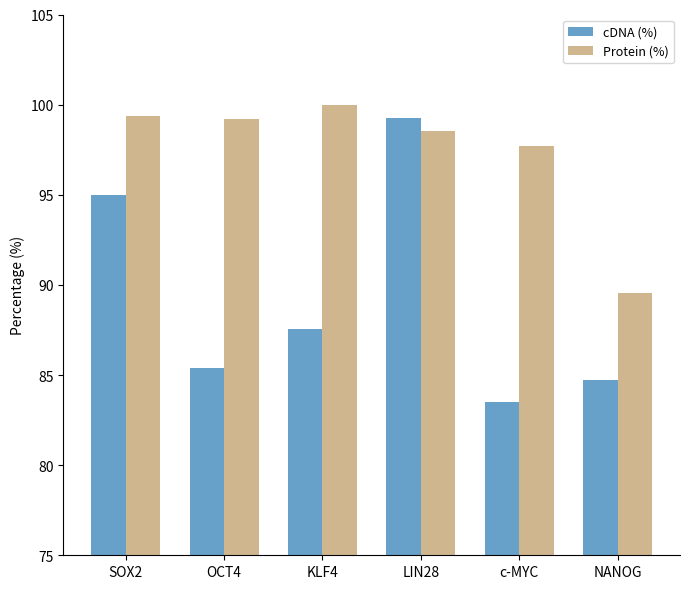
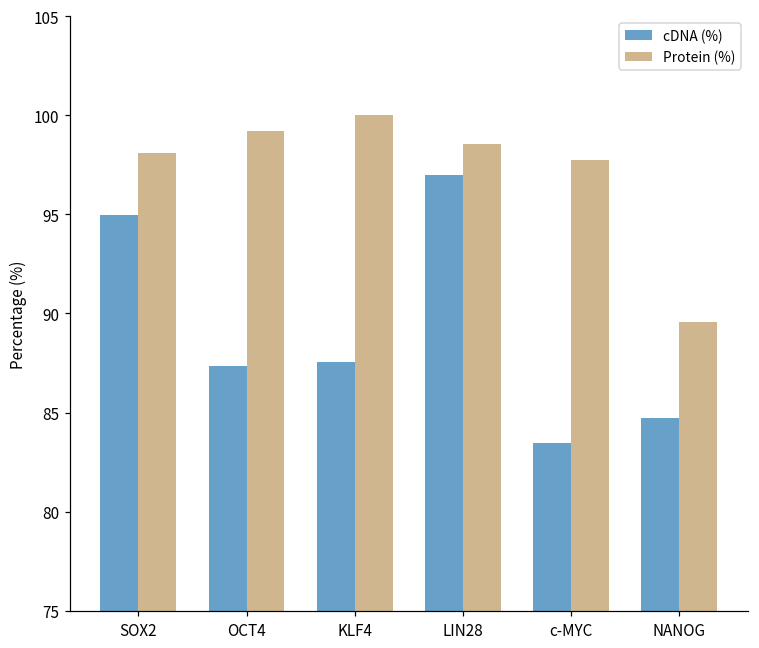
Protein (%), SOX2: 99.4 -> 98.1
cDNA (%), OCT4: 85.4 -> 87.4
cDNA (%), LIN28: 99.3 -> 97.0
